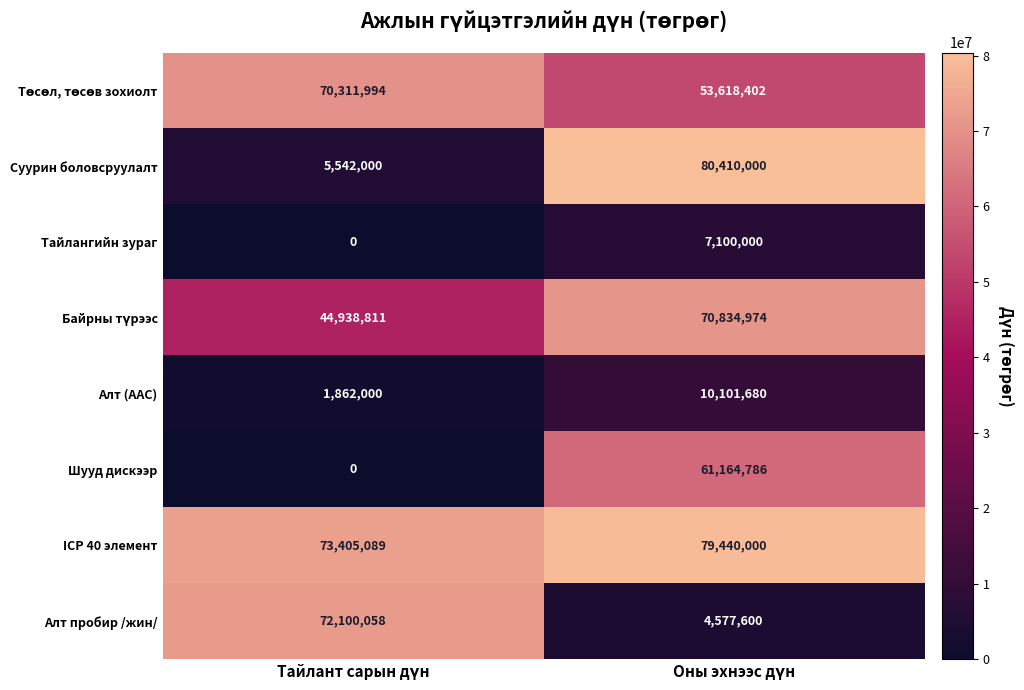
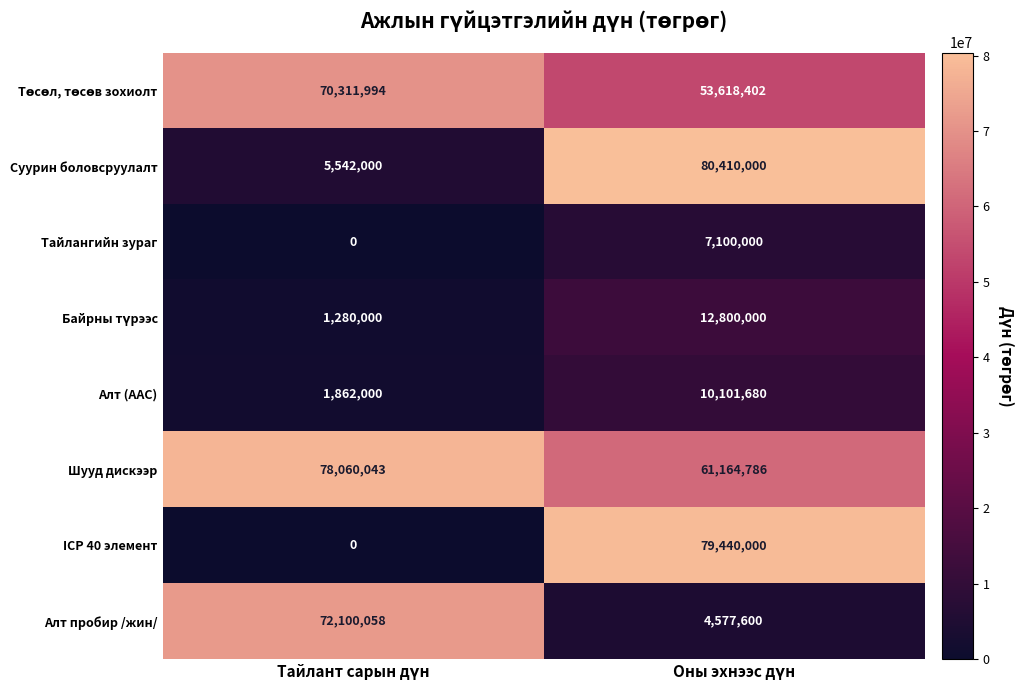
Байрны түрээс, Тайлант сарын дүн: 44,938,811 -> 1,280,000
Байрны түрээс, Оны эхнээс дүн: 70,834,974 -> 12,800,000
Шууд дискээр, Тайлант сарын дүн: 0 -> 78,060,043
ICP 40 элемент, Тайлант сарын дүн: 73,405,089 -> 0
